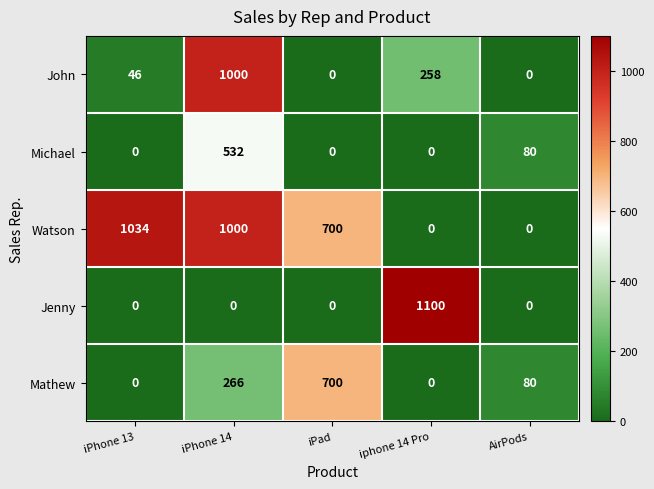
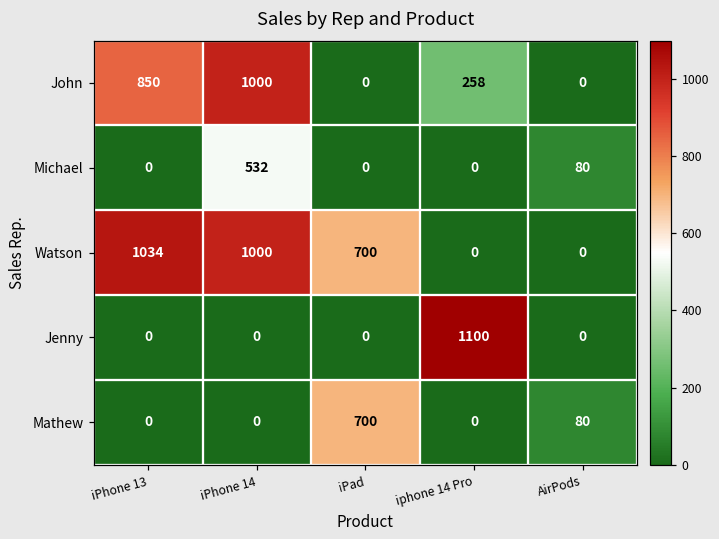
John, iPhone 13: 46 -> 850
Mathew, iPhone 14: 266 -> 0
